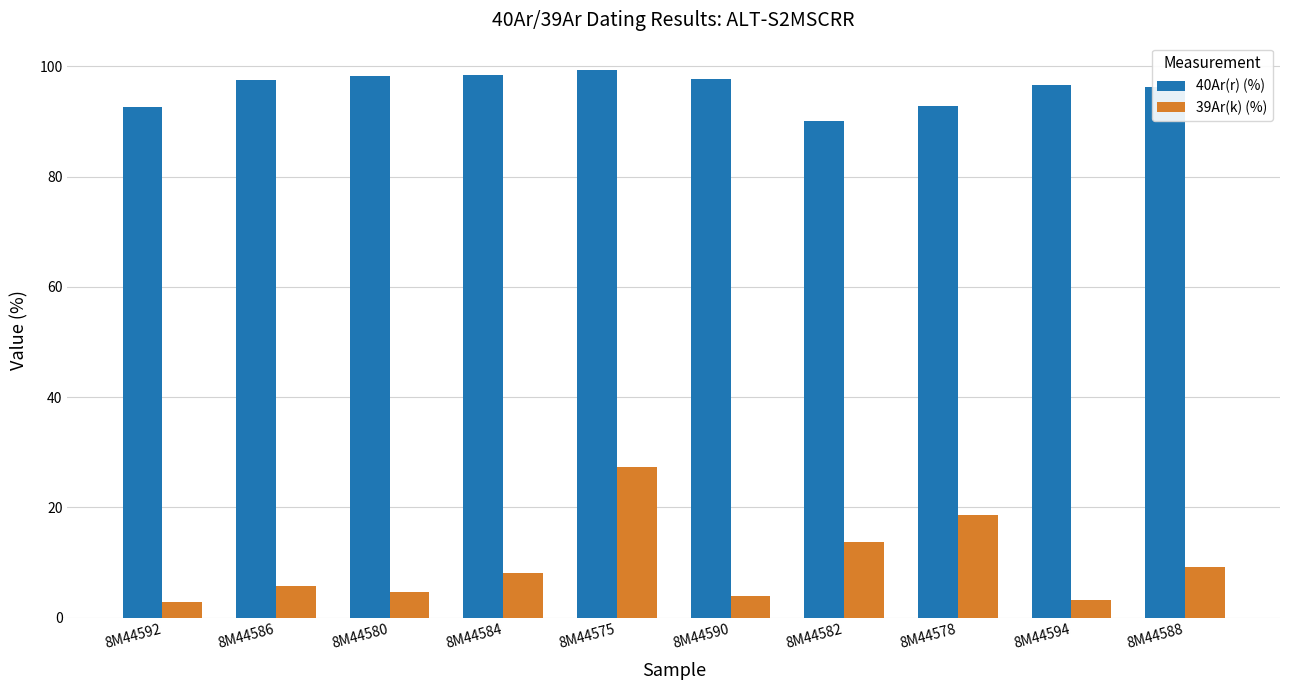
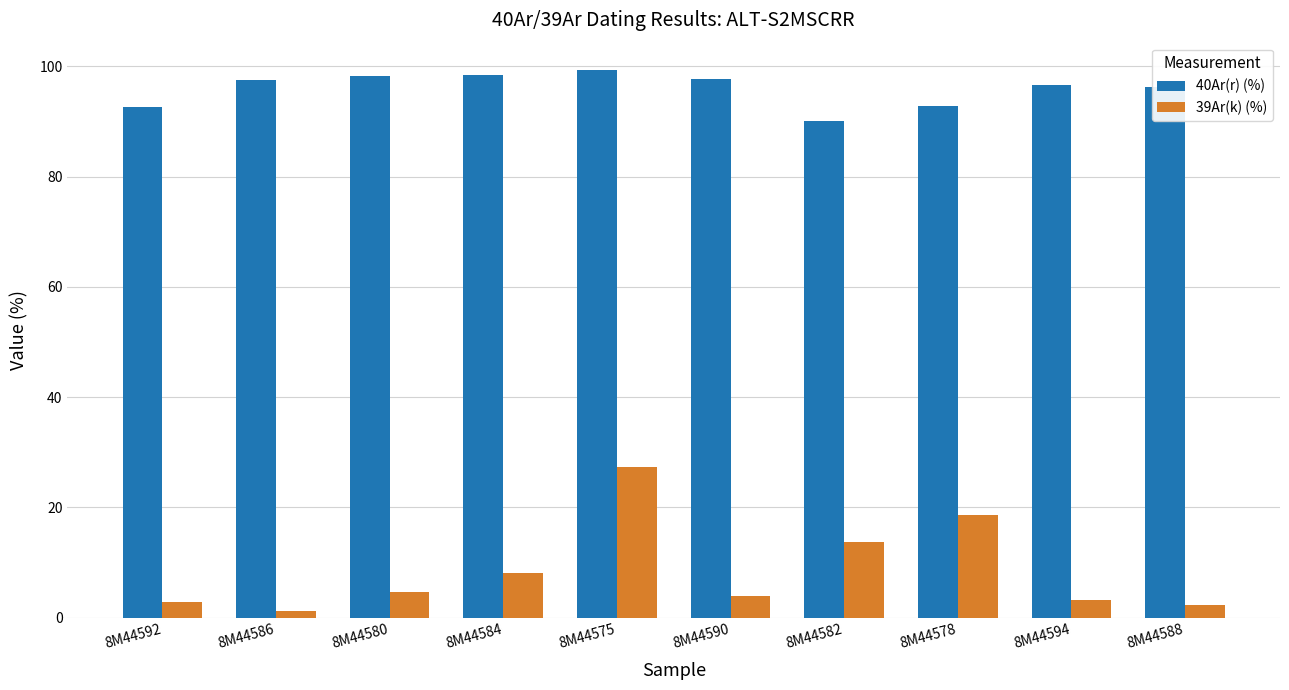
39Ar(k) (%), 8M44586: 6 -> 1
39Ar(k) (%), 8M44588: 9 -> 2
